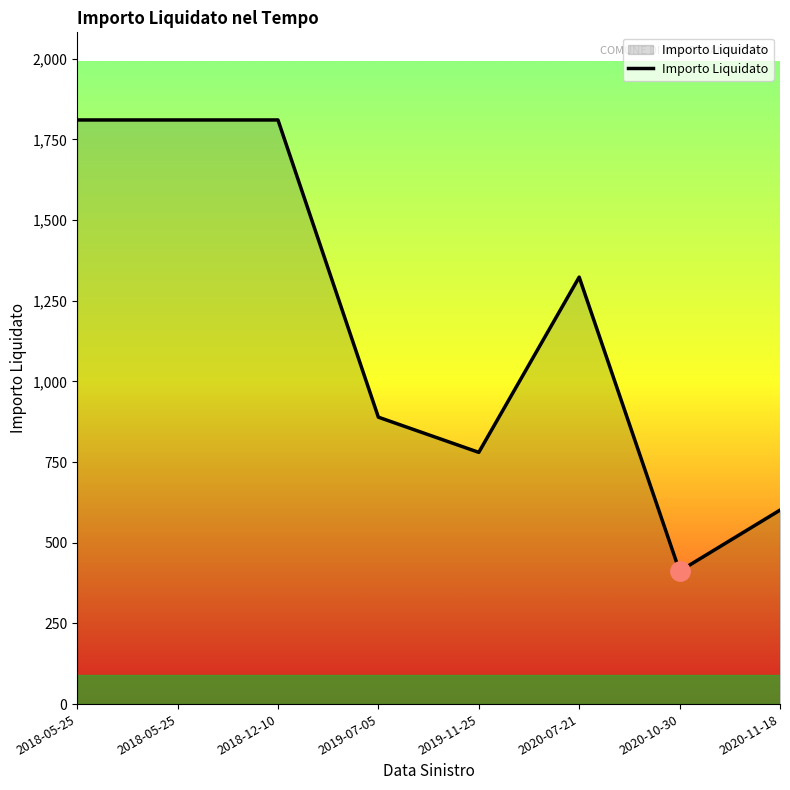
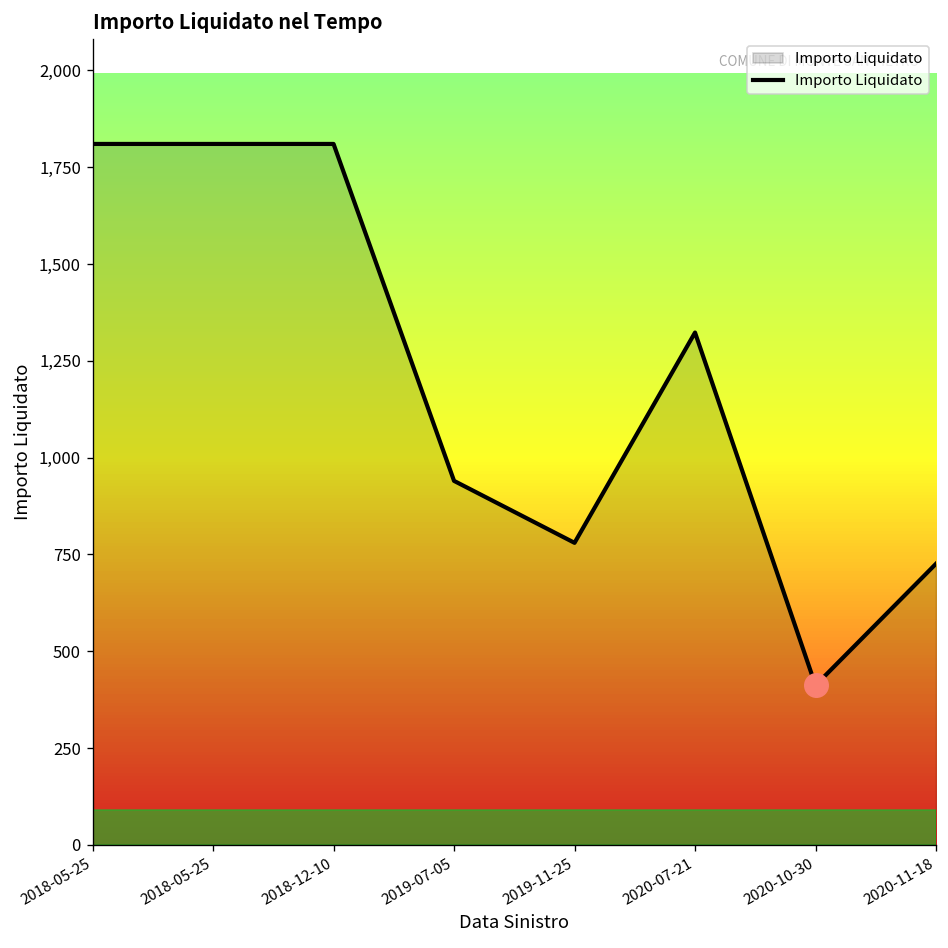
Importo Liquidato, 2019-07-05: 890 -> 940
Importo Liquidato, 2020-11-18: 600 -> 730
